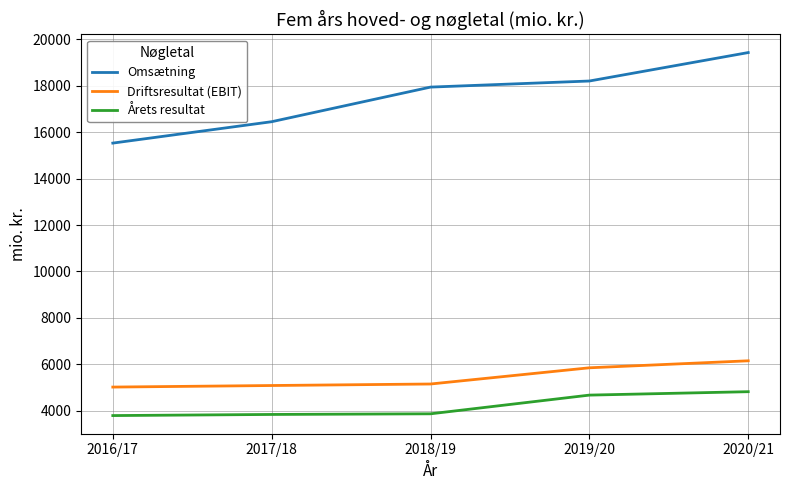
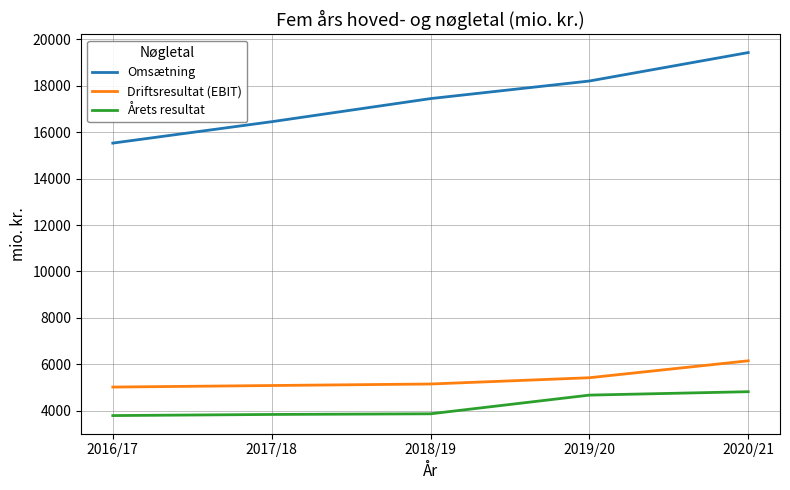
Omsætning, 2018/19: 17900 -> 17400
Driftsresultat (EBIT), 2019/20: 5900 -> 5400
